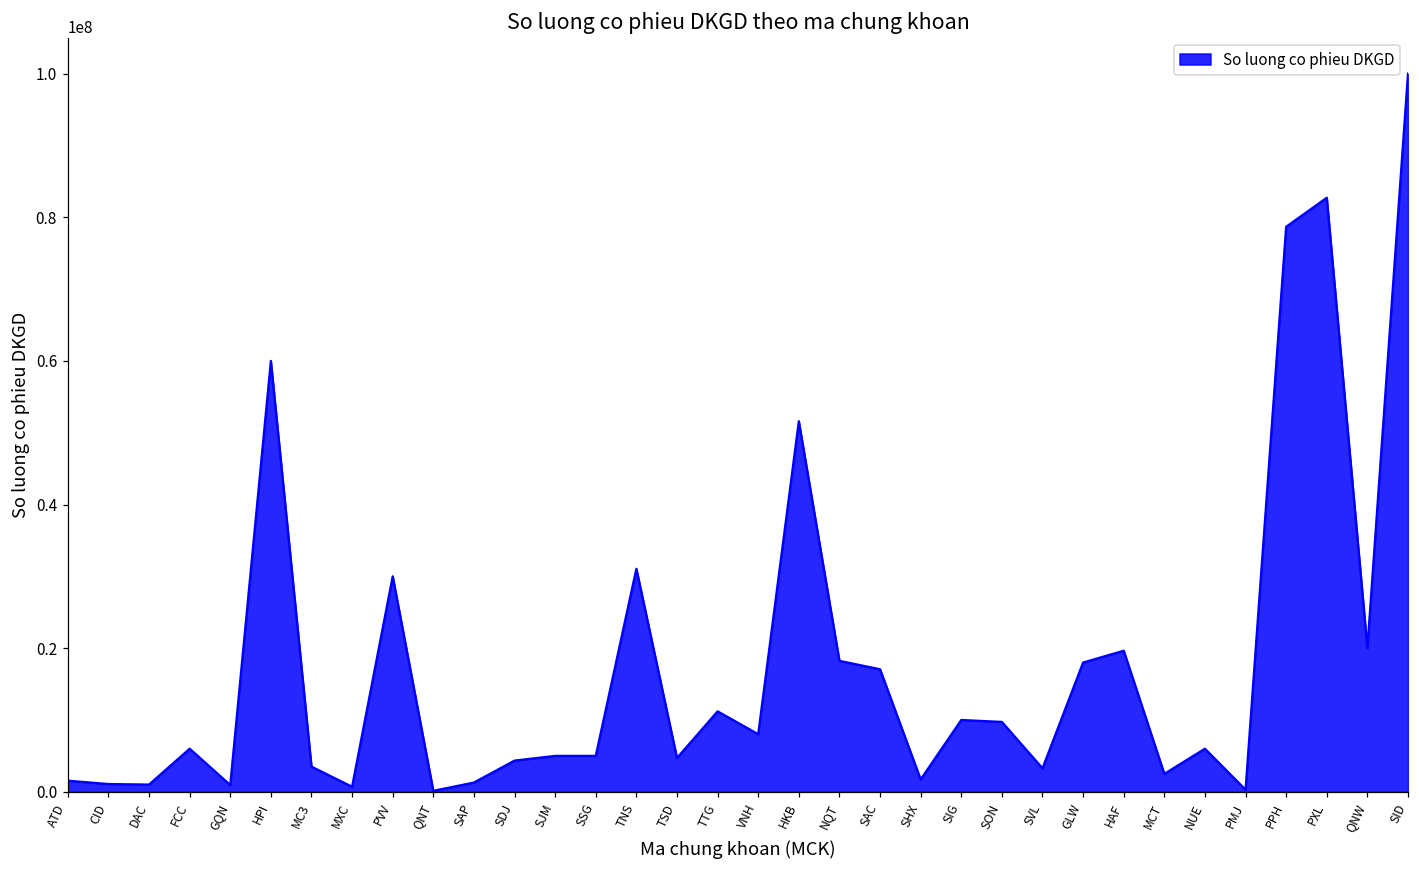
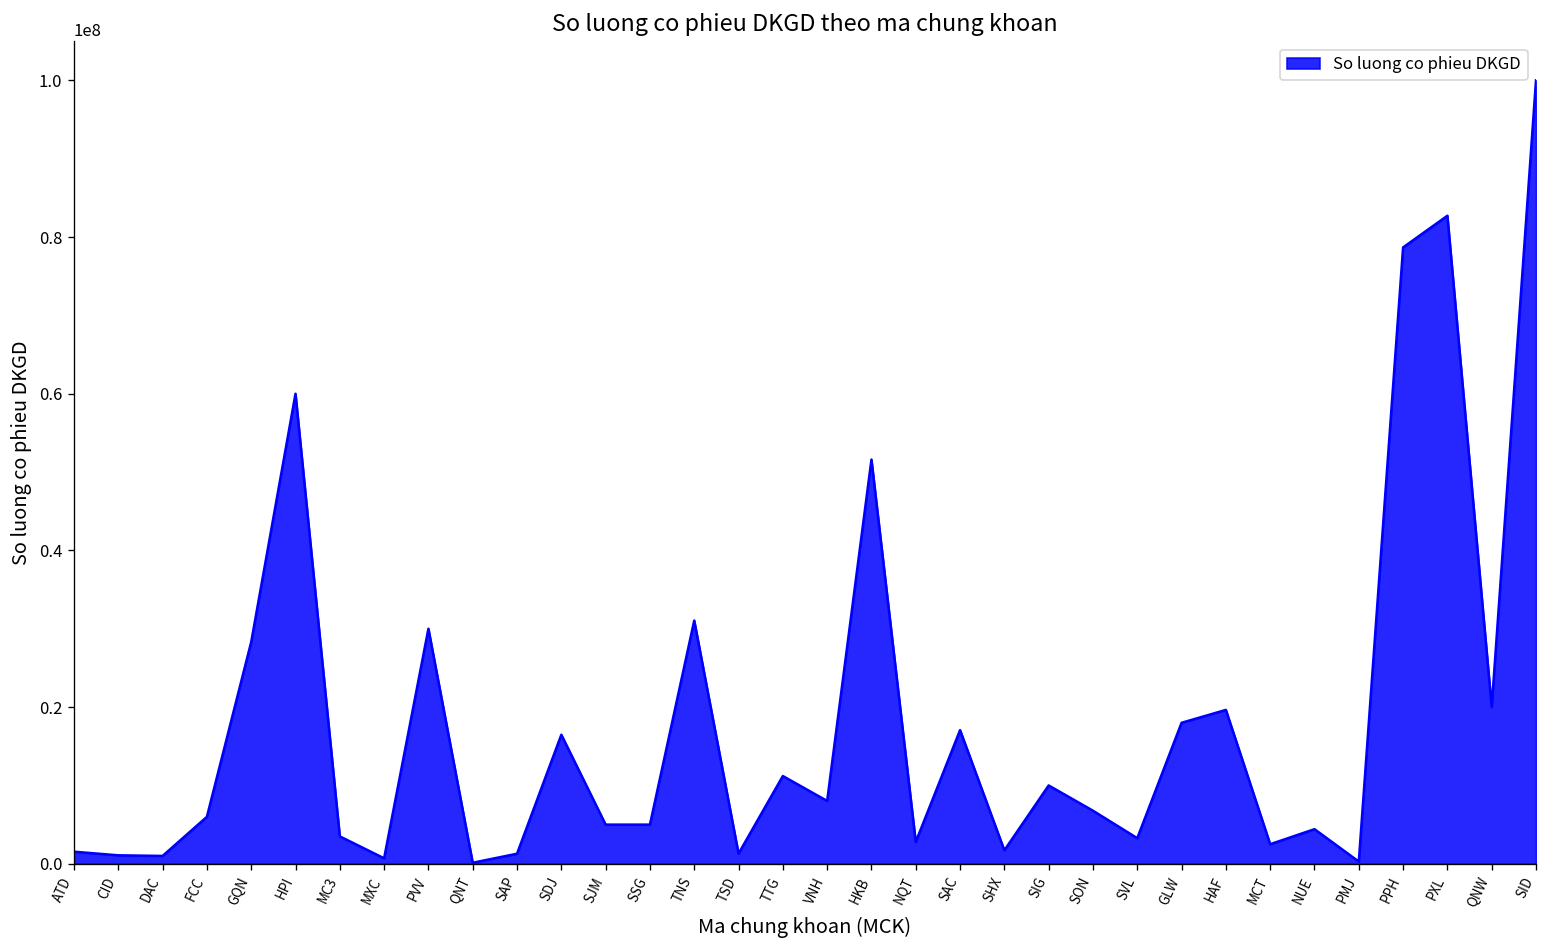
GQN: 1000000 -> 28000000
SDJ: 4000000 -> 16000000
TSD: 5000000 -> 1000000
NQT: 18000000 -> 3000000
SON: 10000000 -> 7000000
NUE: 6000000 -> 4000000
